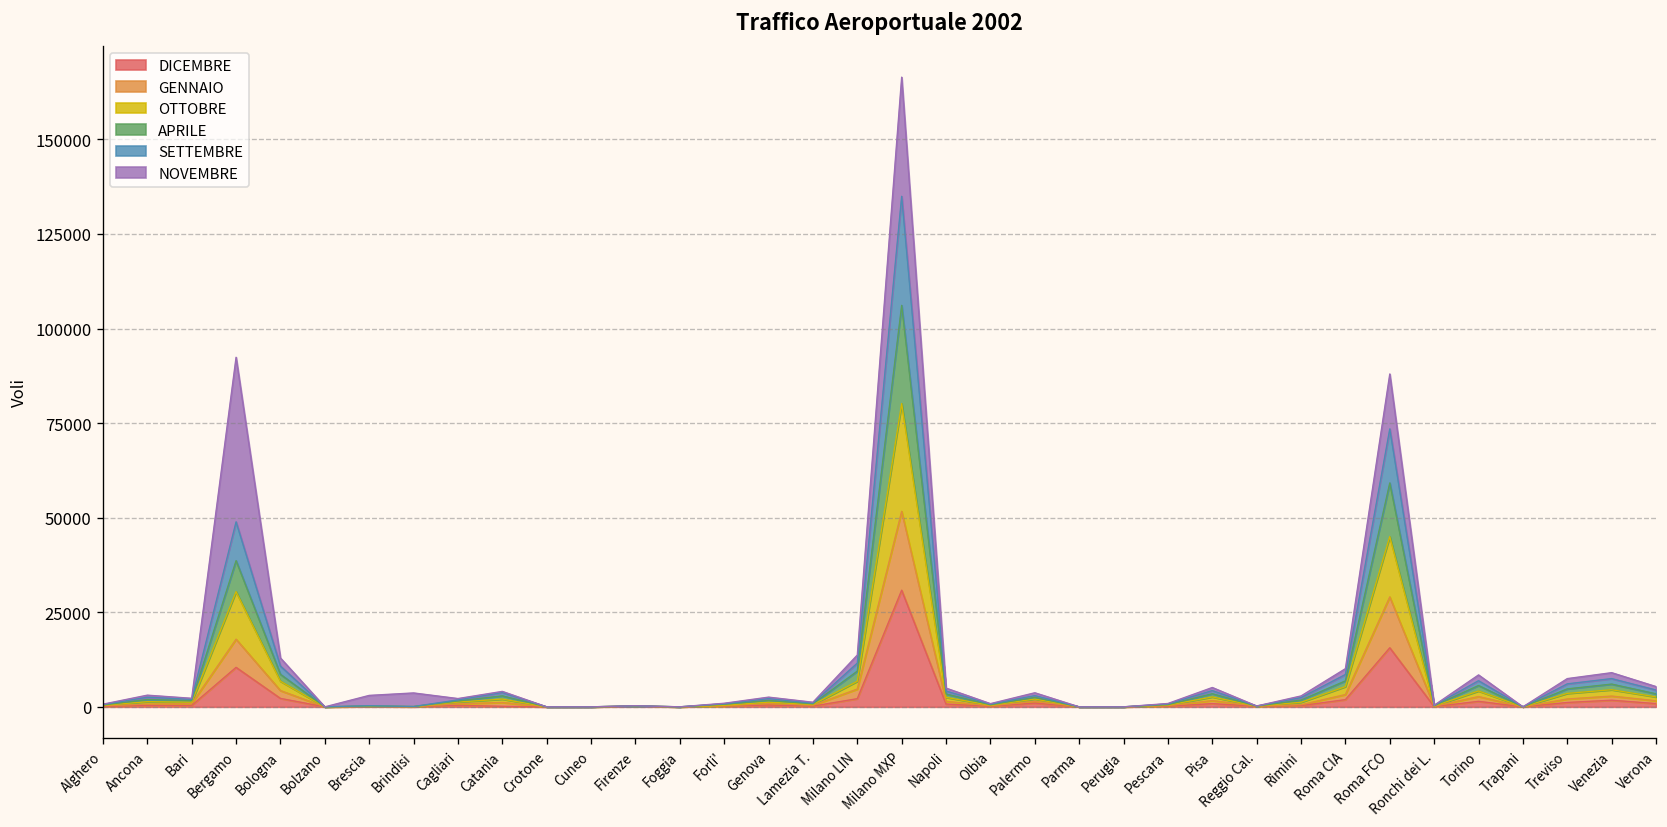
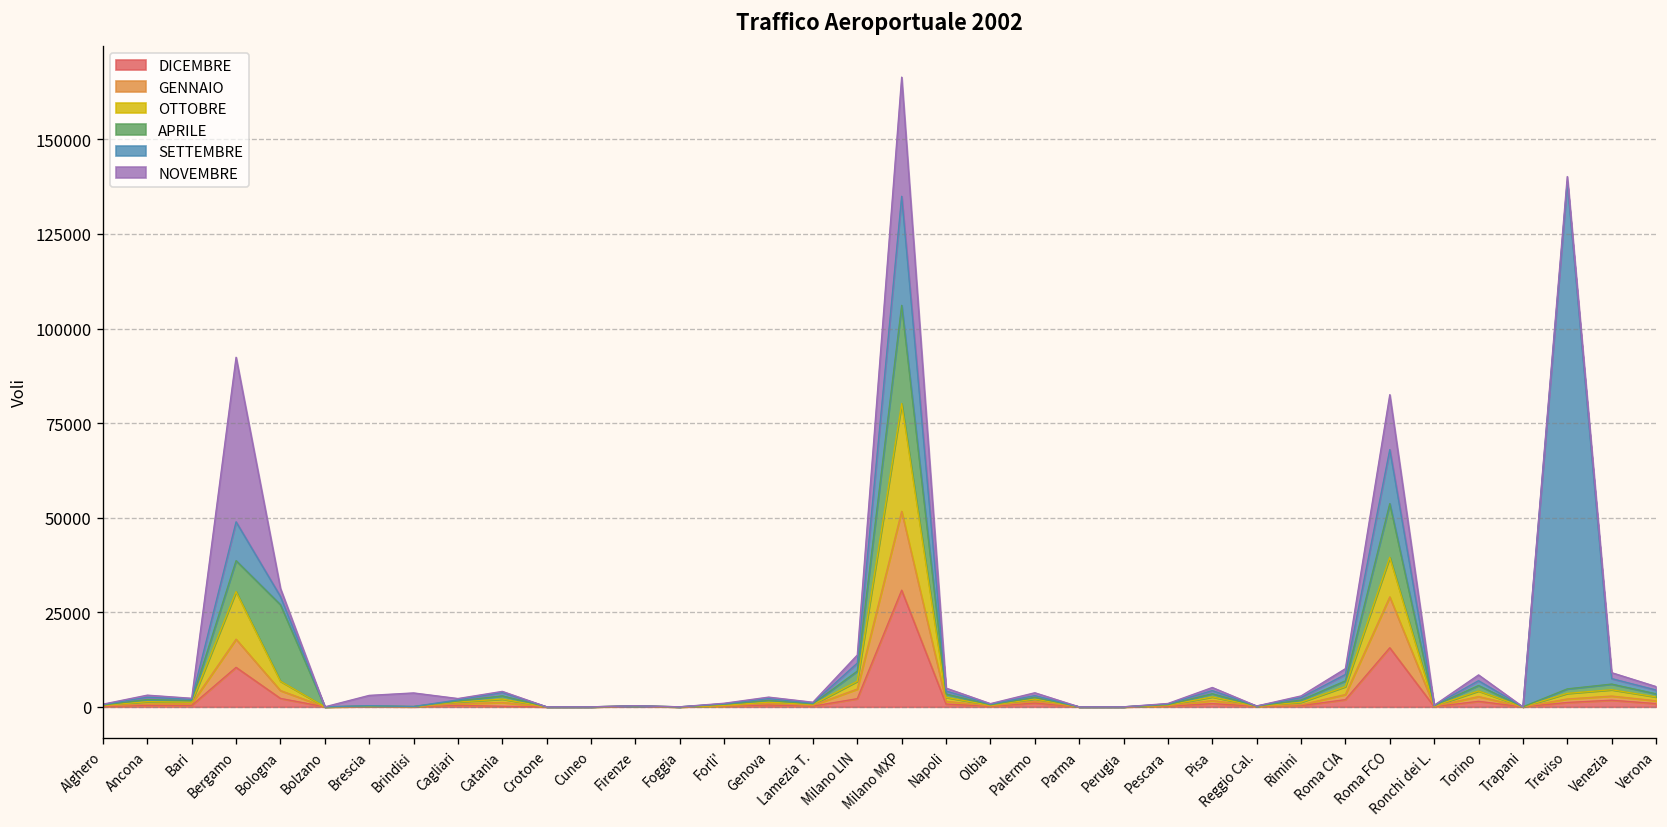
APRILE, Bologna: 2000 -> 20000
OTTOBRE, Roma FCO: 16000 -> 10000
SETTEMBRE, Treviso: 1000 -> 134000
